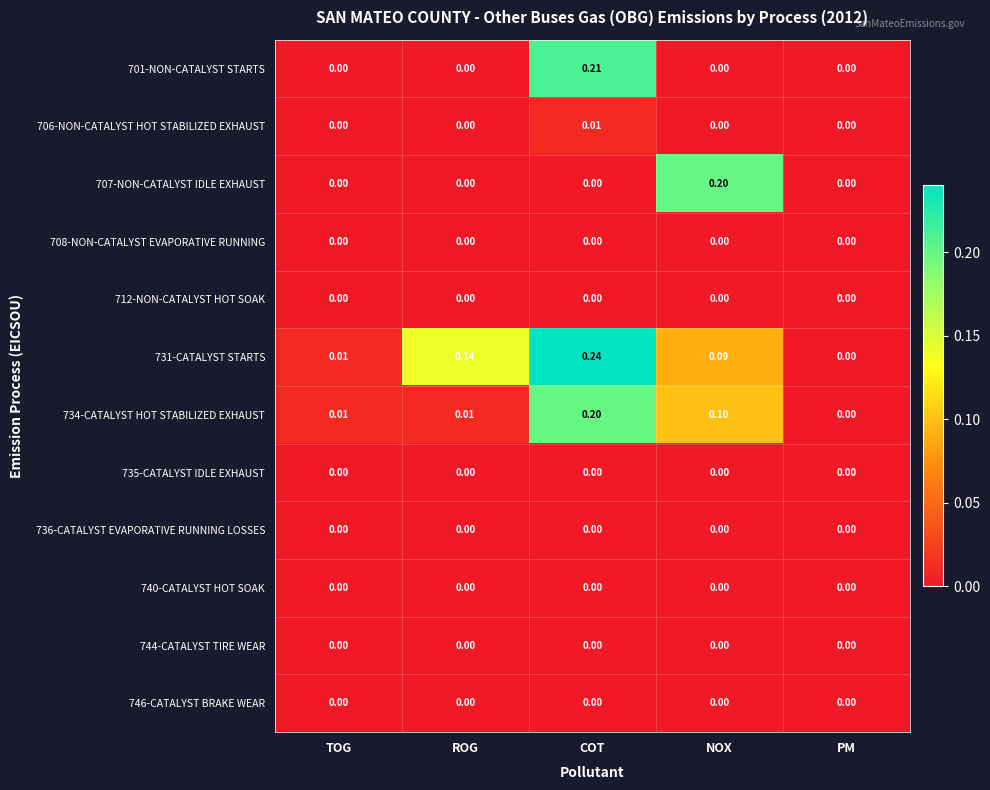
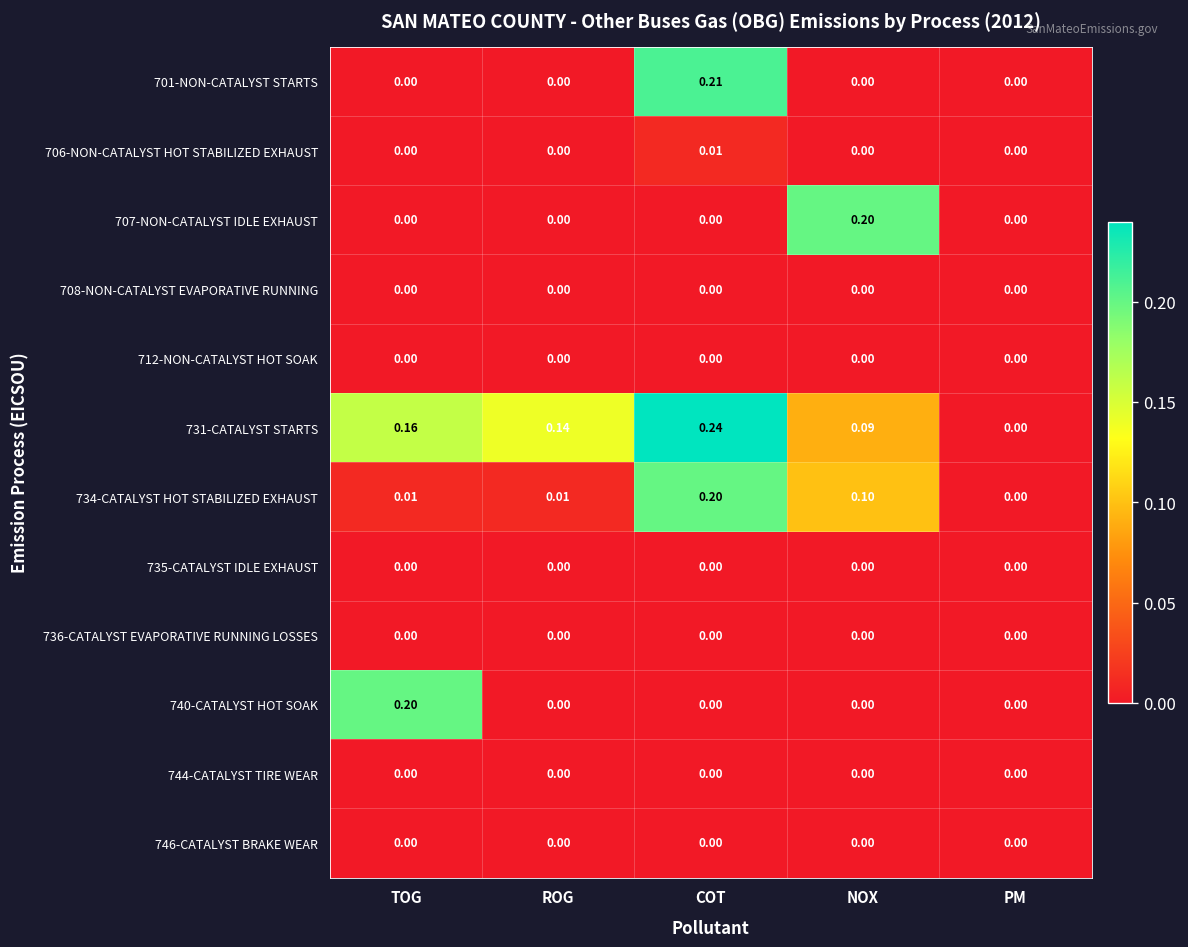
731-CATALYST STARTS, TOG: 0.01 -> 0.16
740-CATALYST HOT SOAK, TOG: 0.00 -> 0.20
